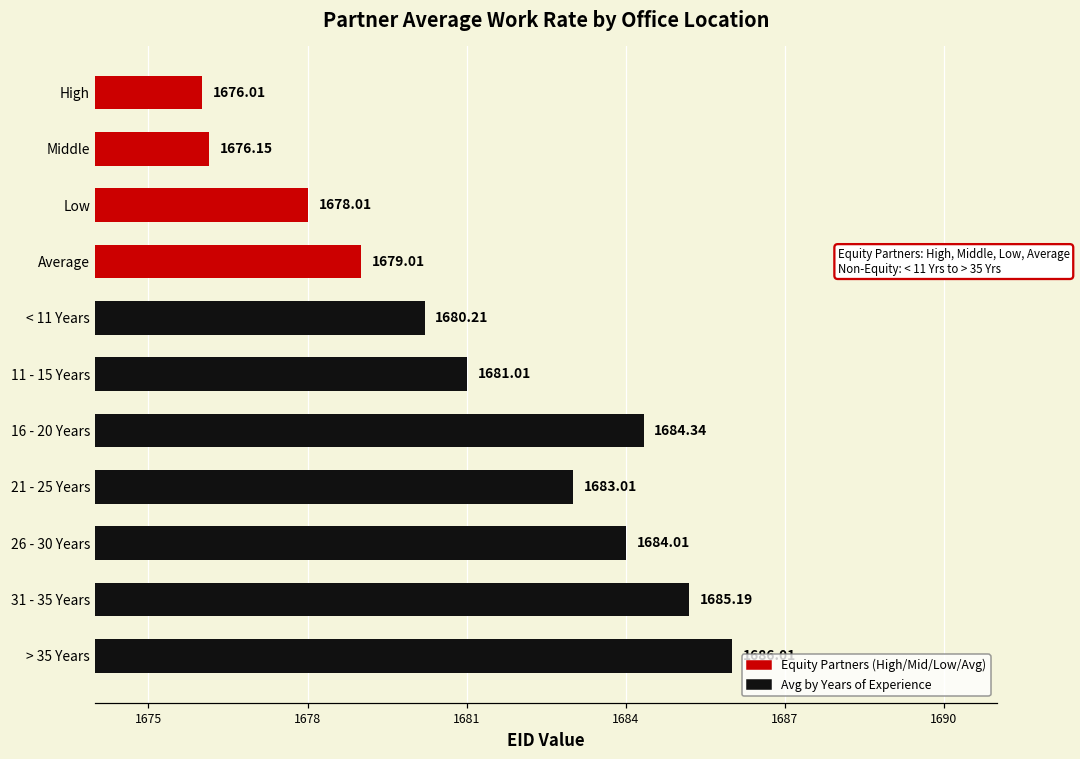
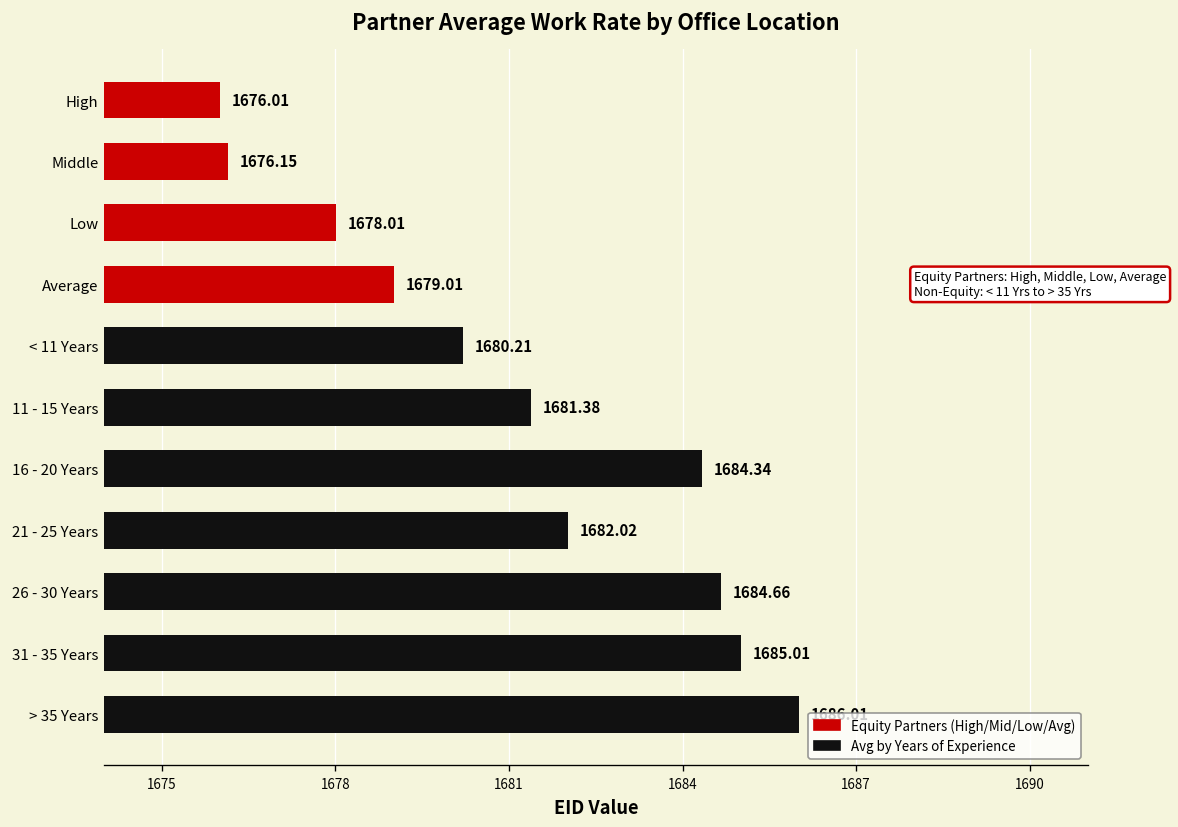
11 - 15 Years: 1681.01 -> 1681.38
21 - 25 Years: 1683.01 -> 1682.02
26 - 30 Years: 1684.01 -> 1684.66
31 - 35 Years: 1685.19 -> 1685.01
